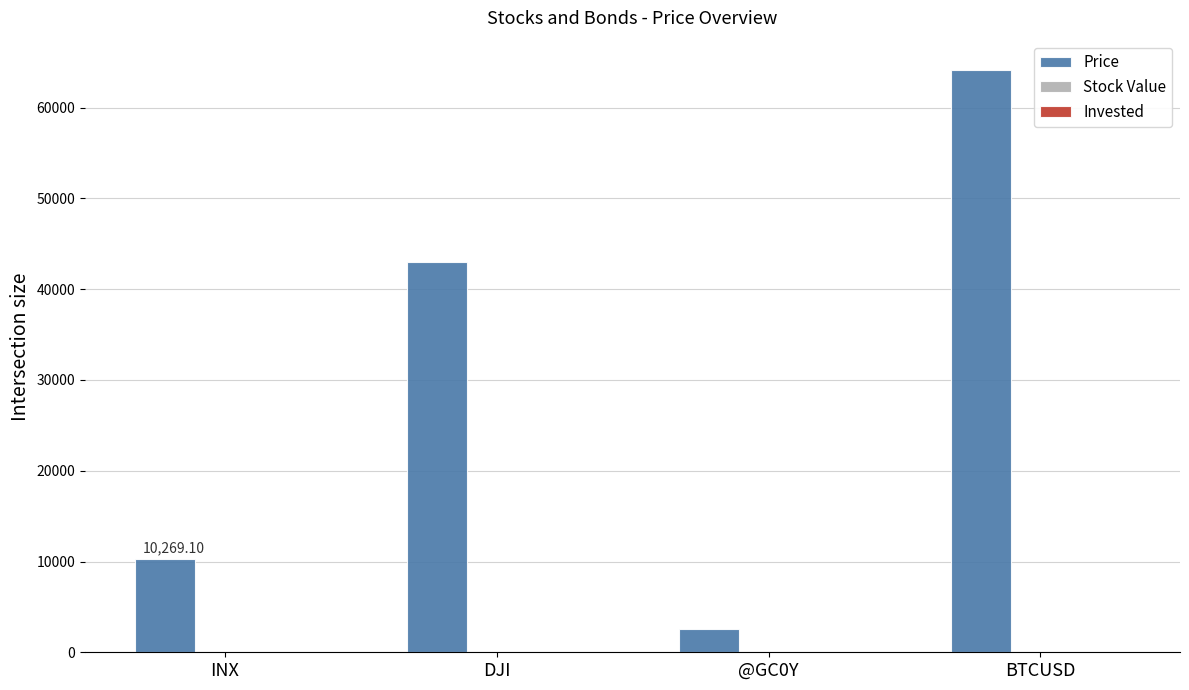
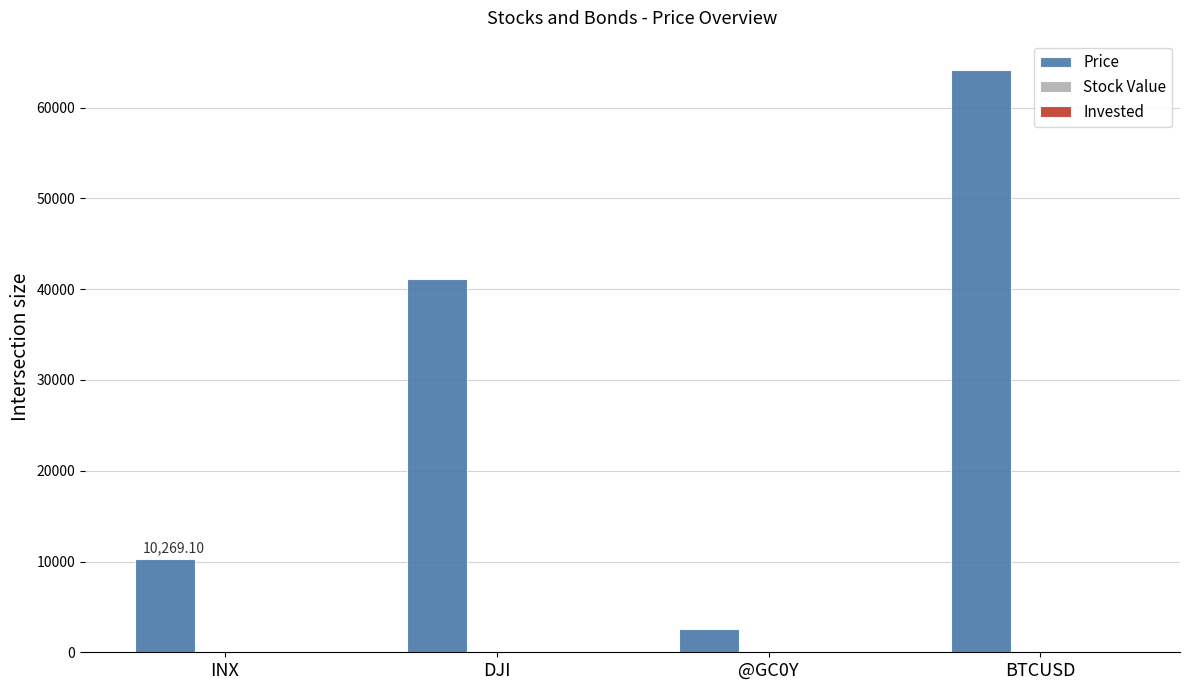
Price, DJI: 43000 -> 41000
